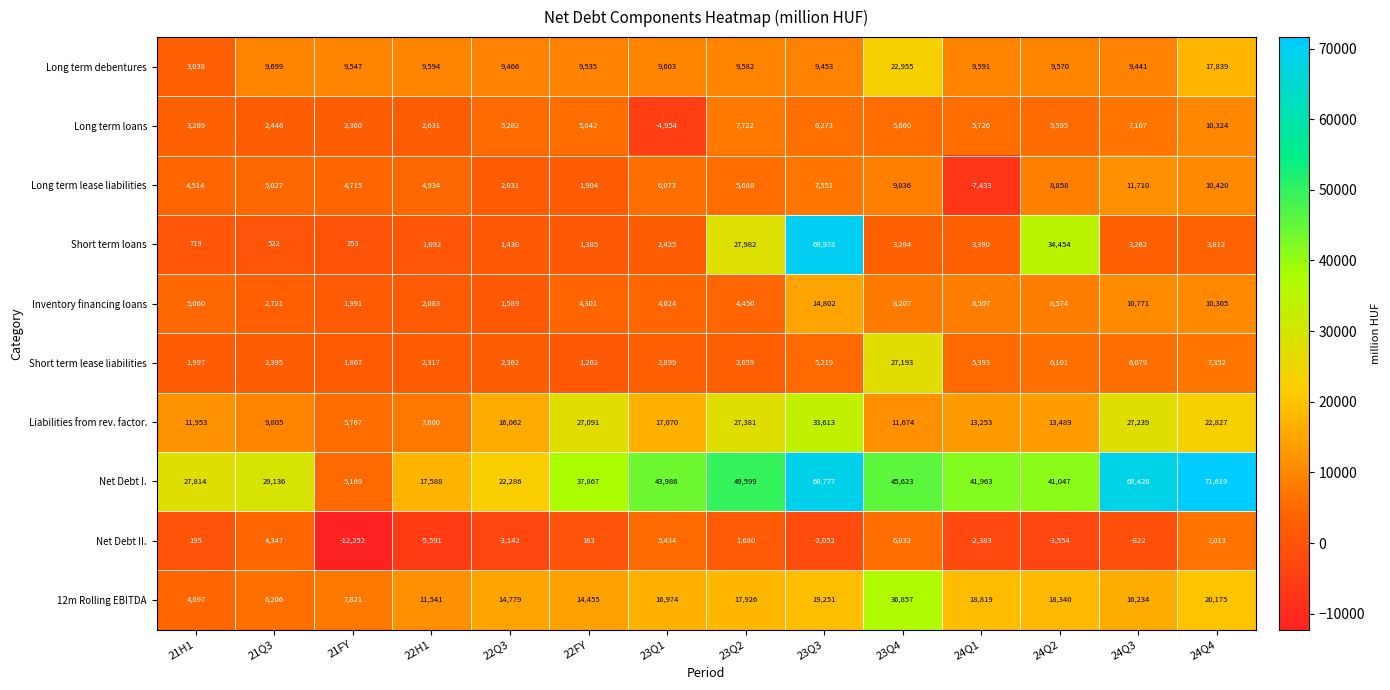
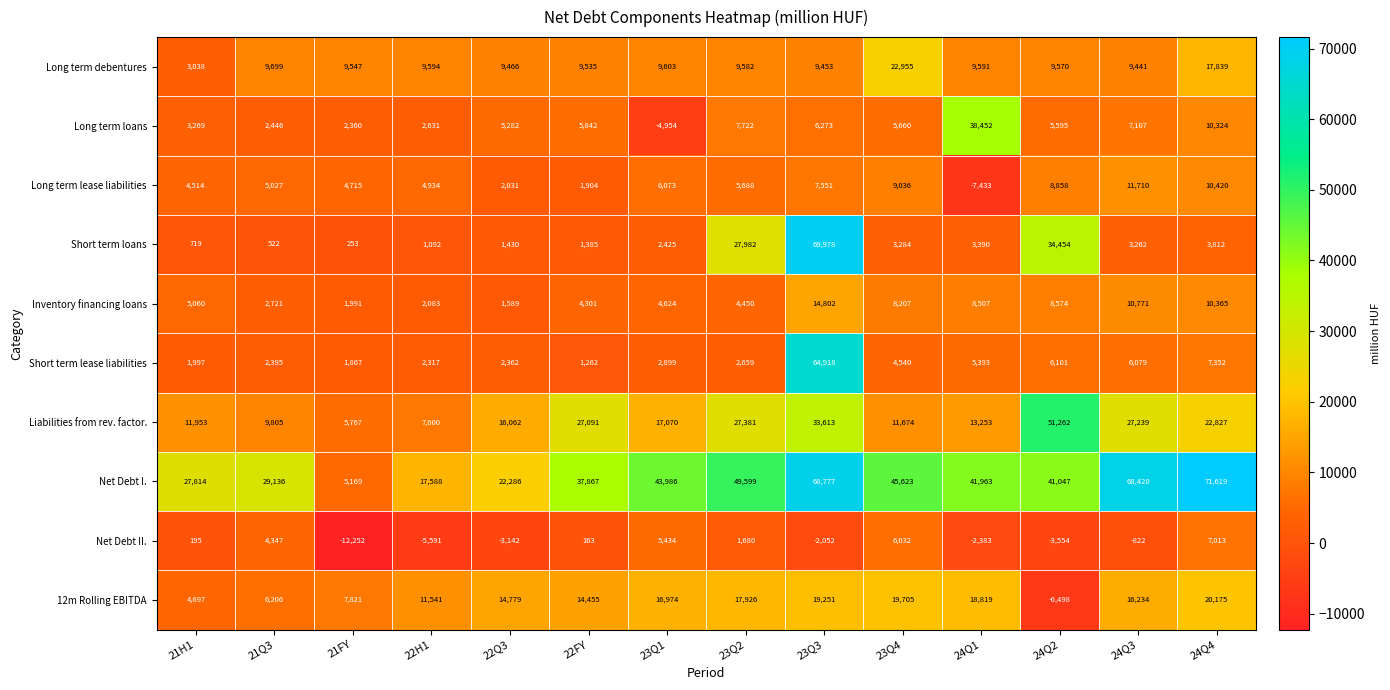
Long term loans, 24Q1: 5,726 -> 38,452
Short term lease liabilities, 23Q3: 5,219 -> 64,918
Short term lease liabilities, 23Q4: 27,193 -> 4,540
Liabilities from rev. factor., 24Q2: 13,489 -> 51,262
12m Rolling EBITDA, 23Q4: 36,857 -> 19,705
12m Rolling EBITDA, 24Q2: 18,340 -> -6,498
